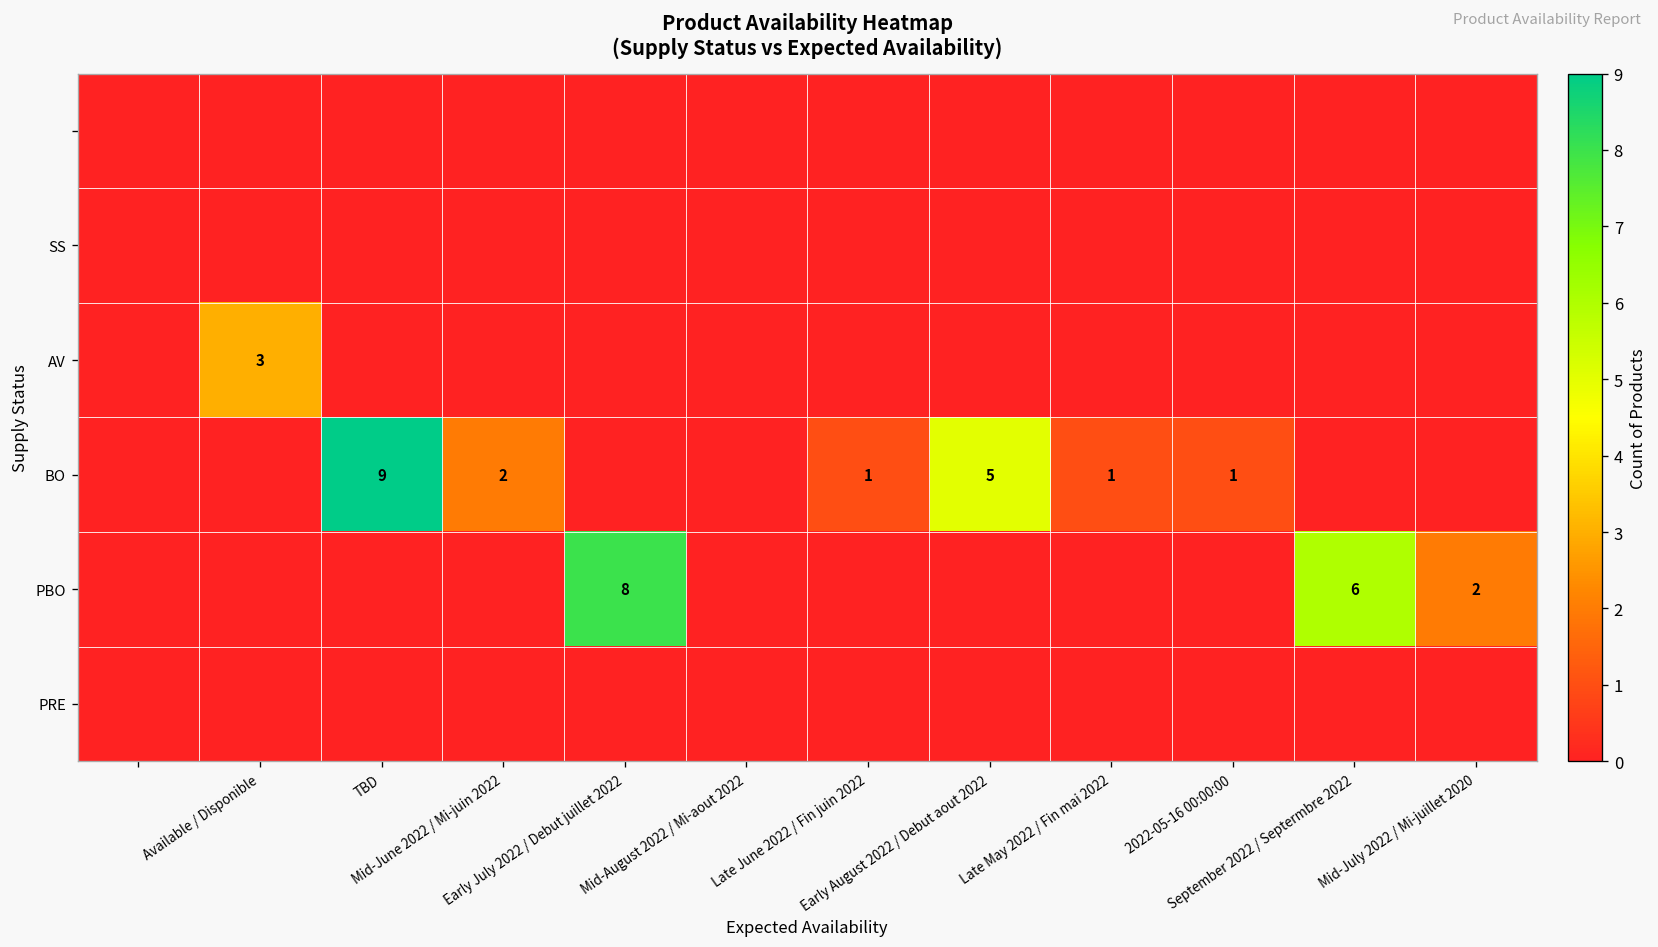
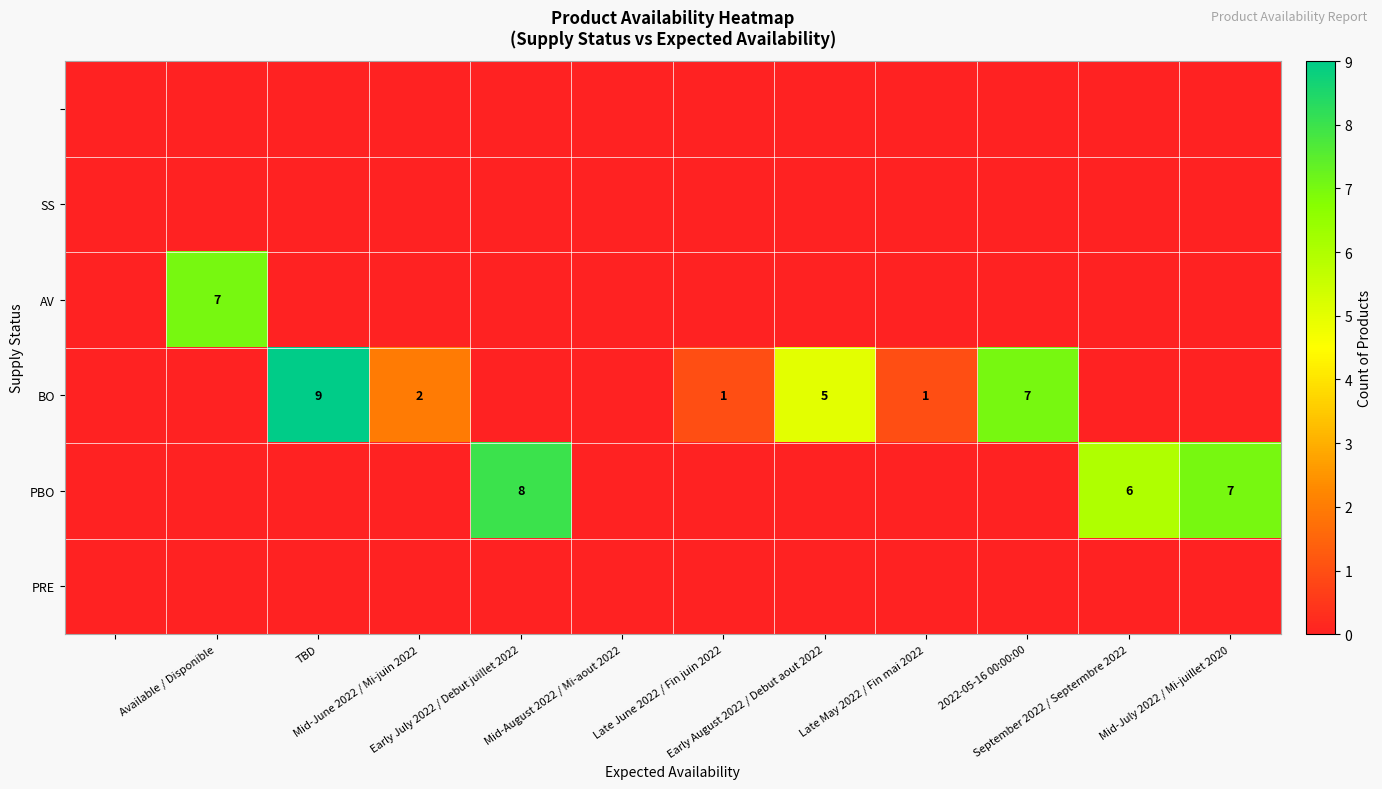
AV, Available / Disponible: 3 -> 7
BO, 2022-05-16 00:00:00: 1 -> 7
PBO, Mid-July 2022 / Mi-juillet 2020: 2 -> 7
